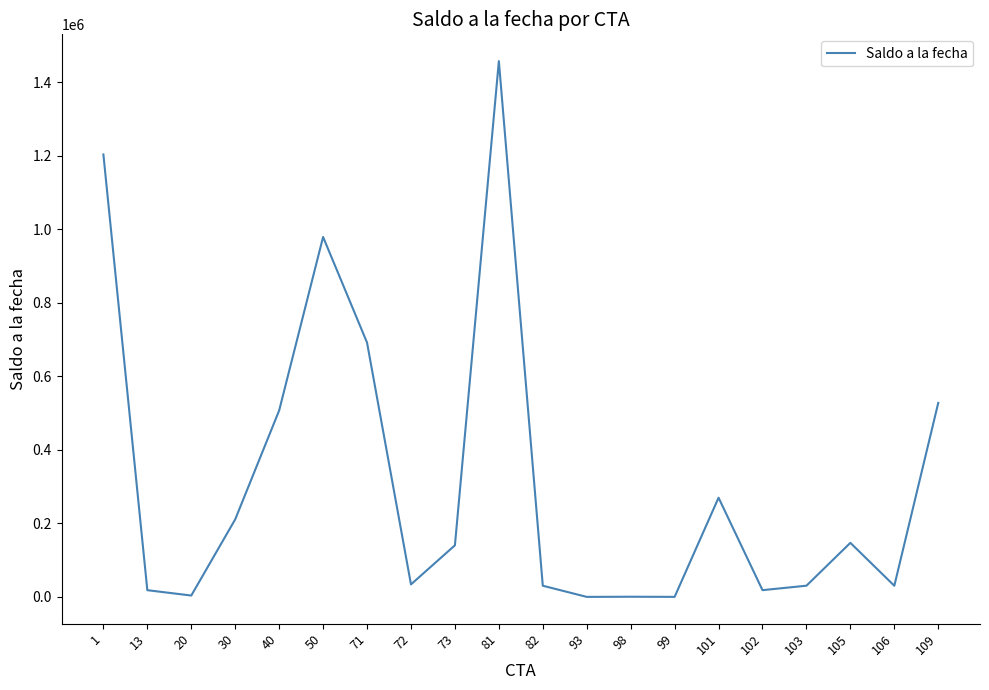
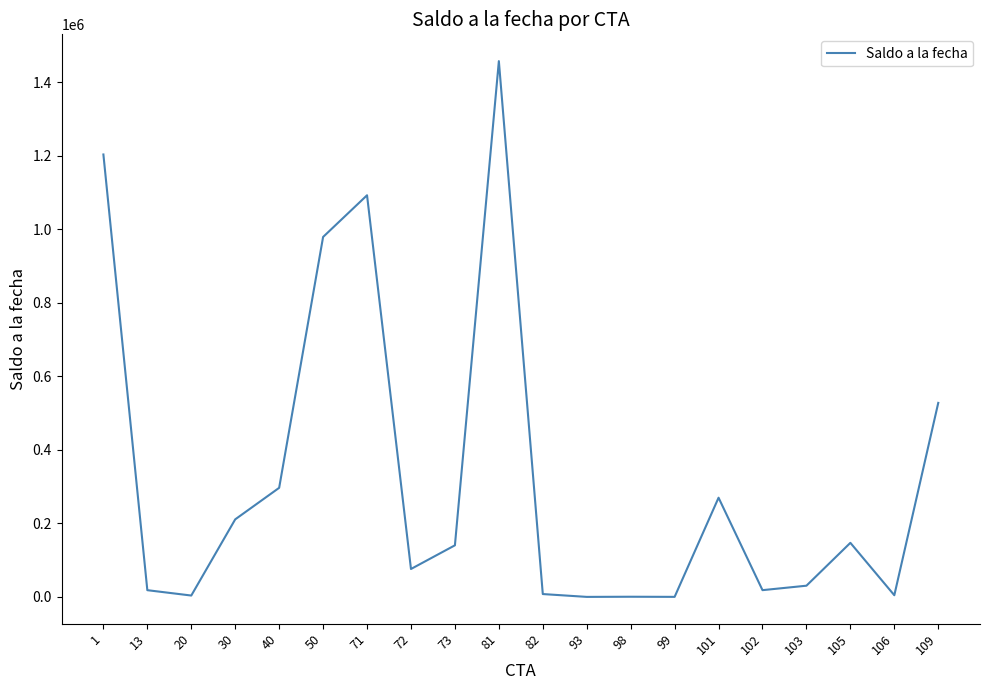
40: 510000 -> 300000
71: 690000 -> 1090000
72: 30000 -> 80000
82: 30000 -> 10000
106: 30000 -> 0
